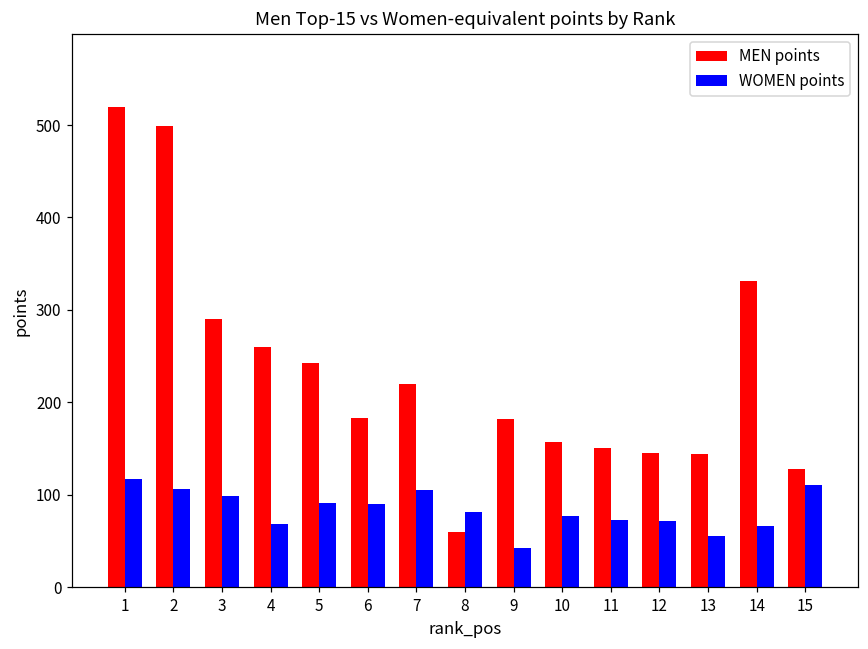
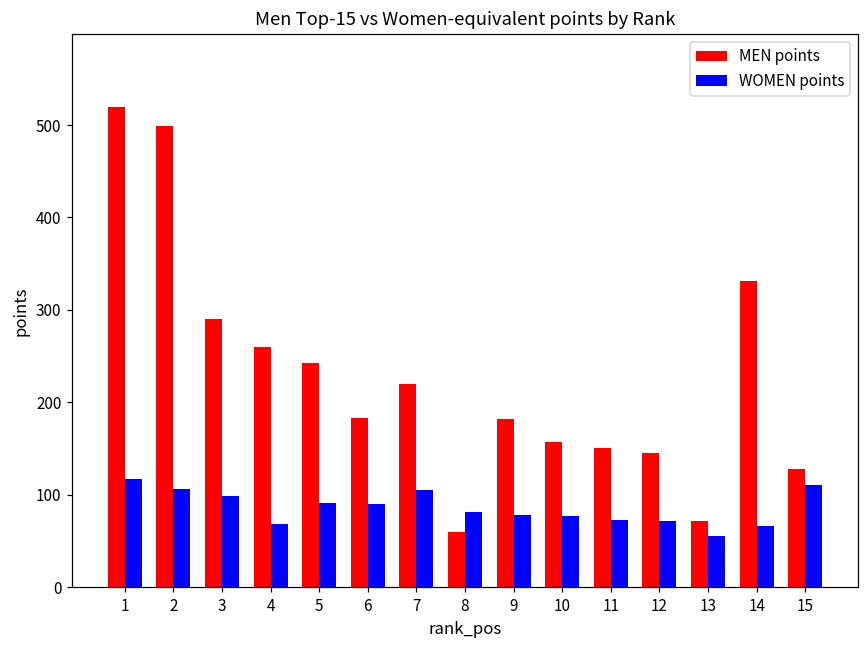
WOMEN points, 9: 40 -> 80
MEN points, 13: 140 -> 70
